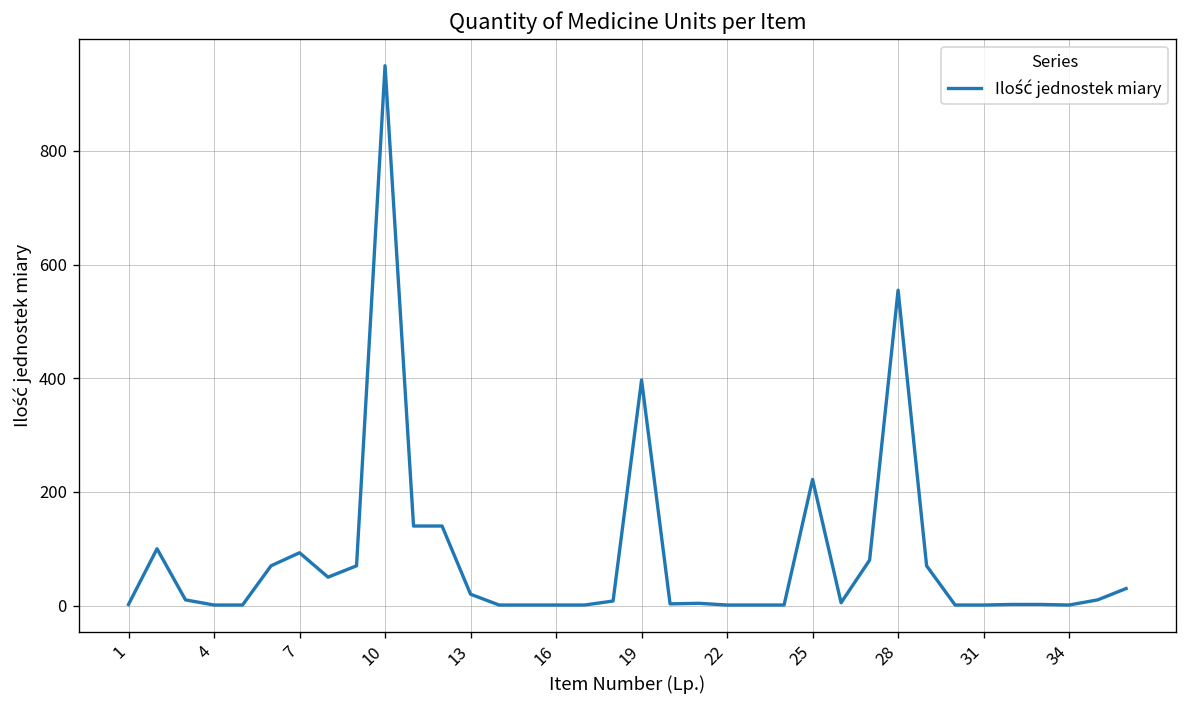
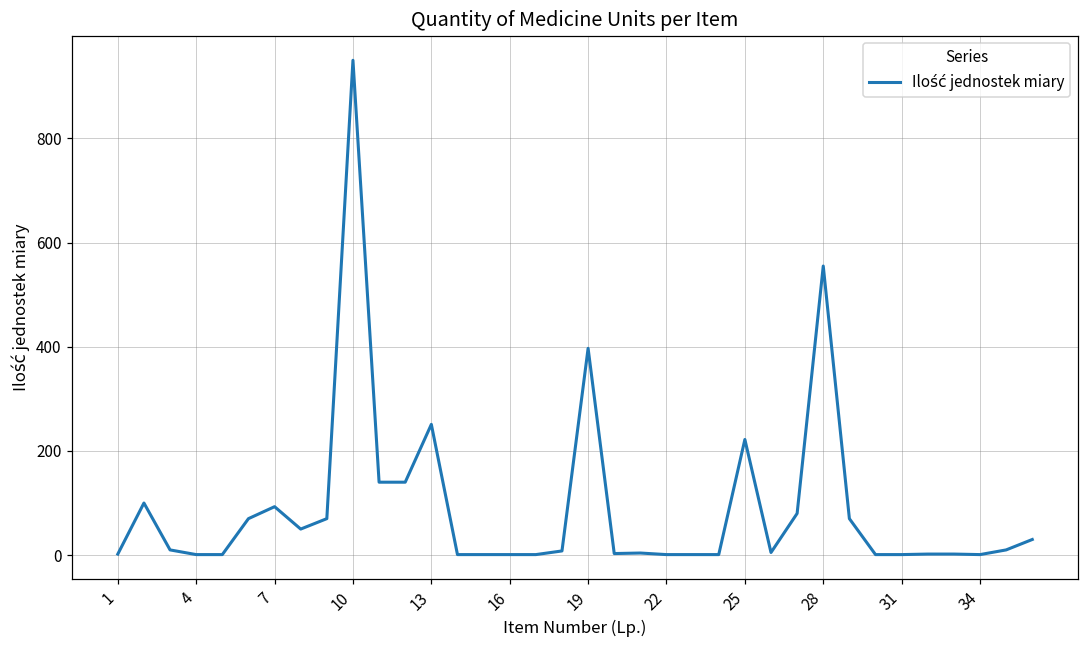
13: 20 -> 250
